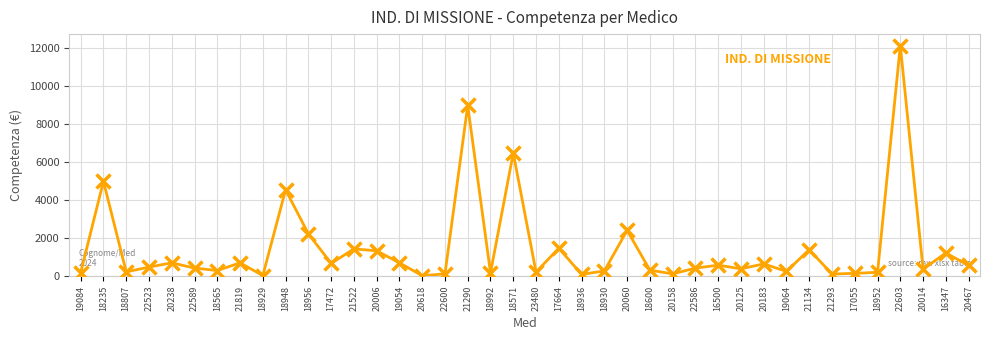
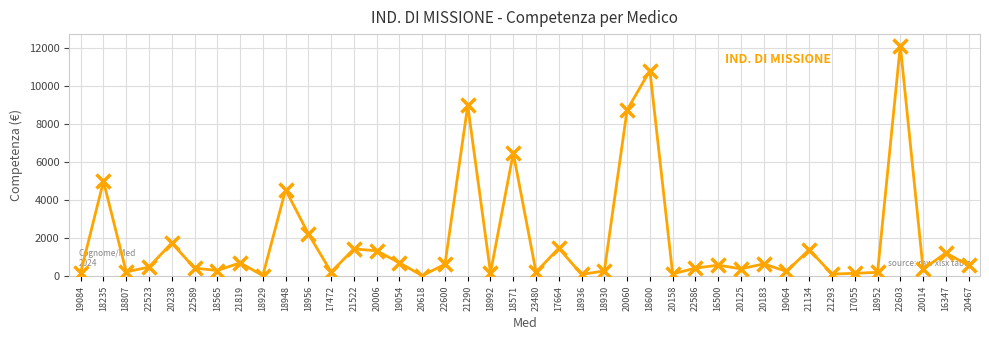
20238: 700 -> 1700
17472: 700 -> 200
22600: 100 -> 600
20060: 2400 -> 8700
18600: 300 -> 10800
